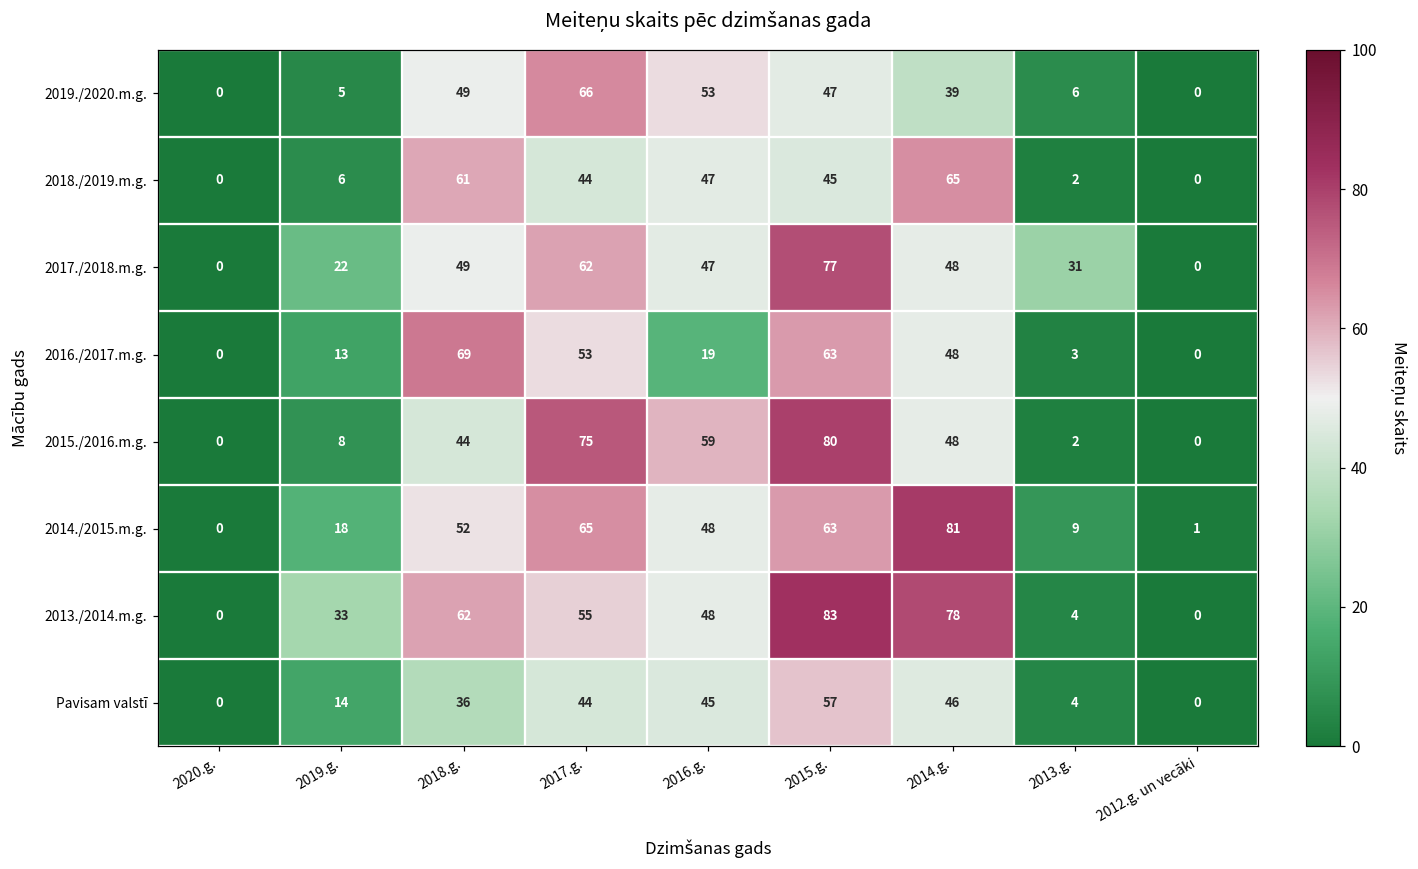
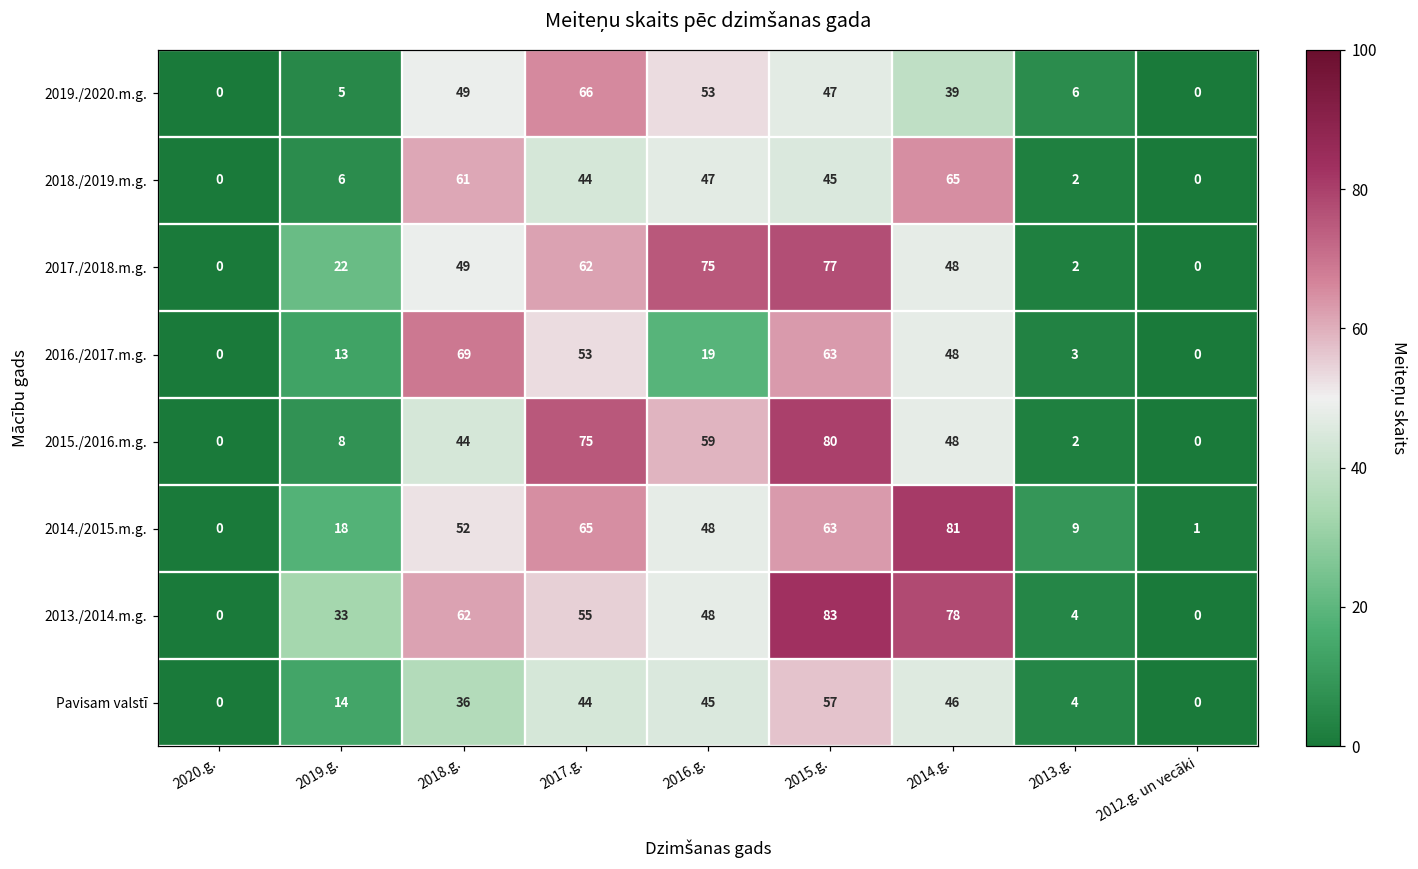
2017./2018.m.g., 2016.g.: 47 -> 75
2017./2018.m.g., 2013.g.: 31 -> 2
